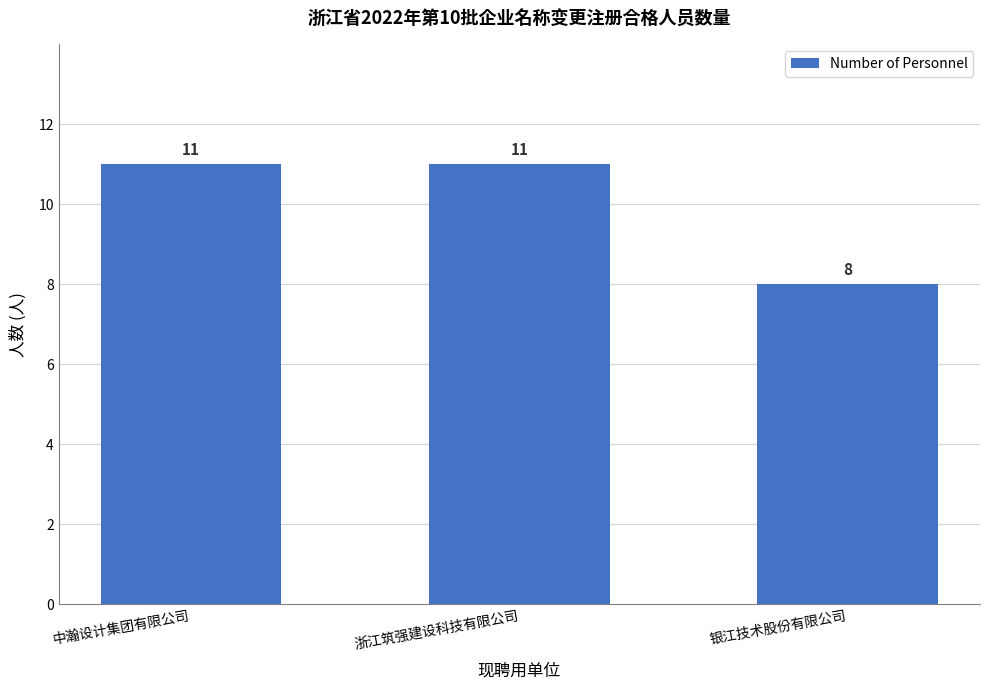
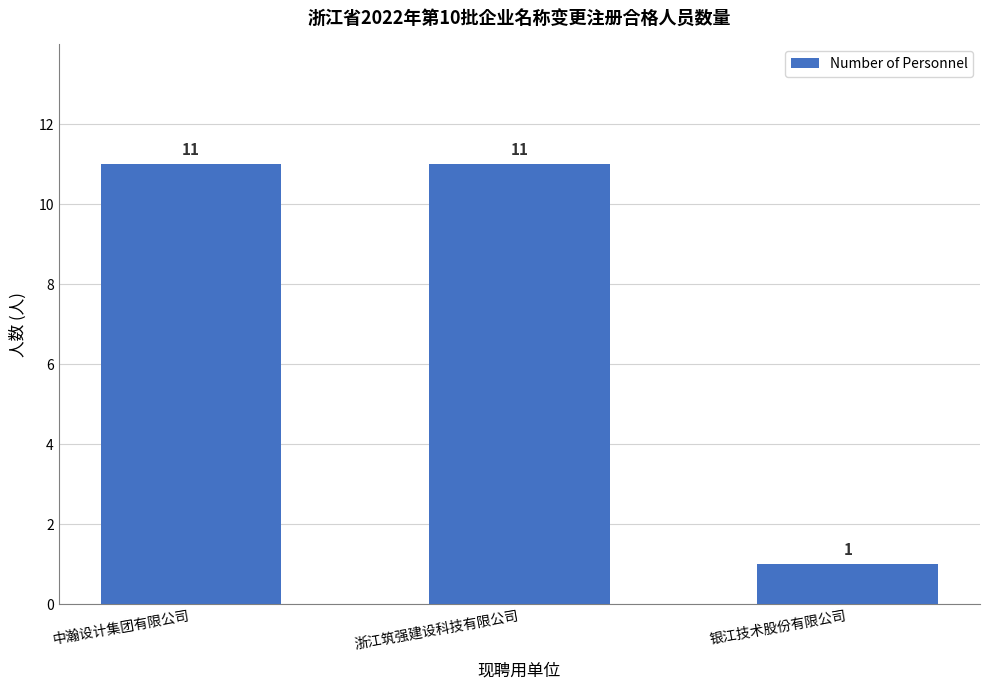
银江技术股份有限公司: 8 -> 1
